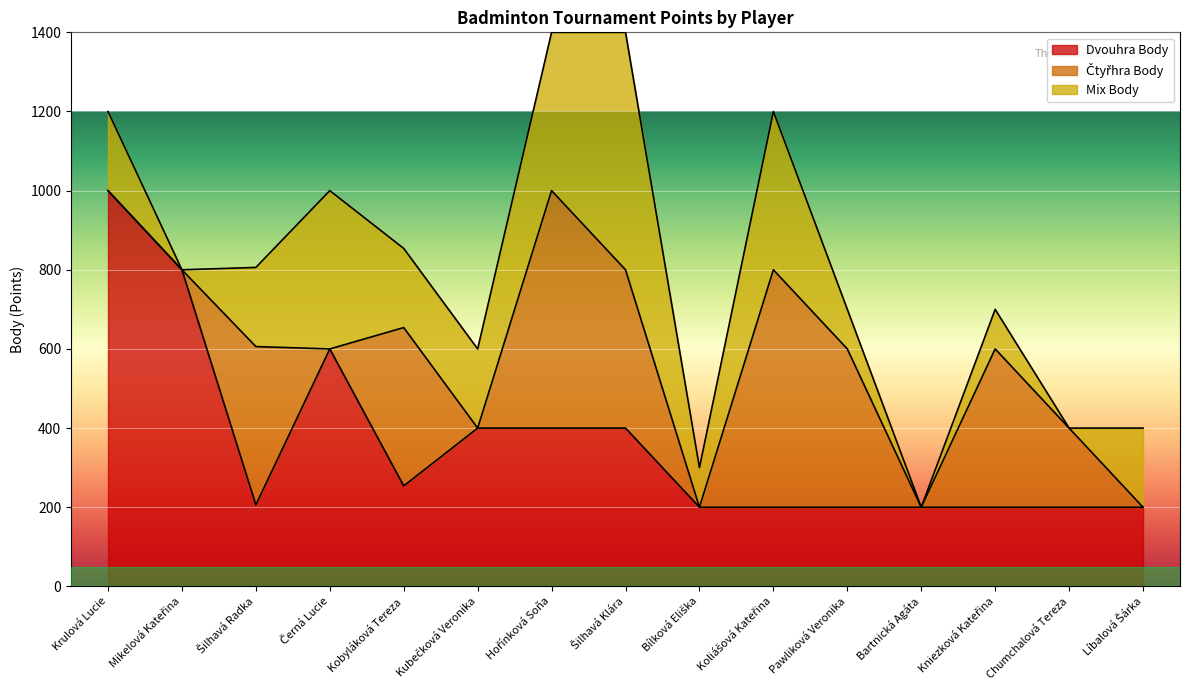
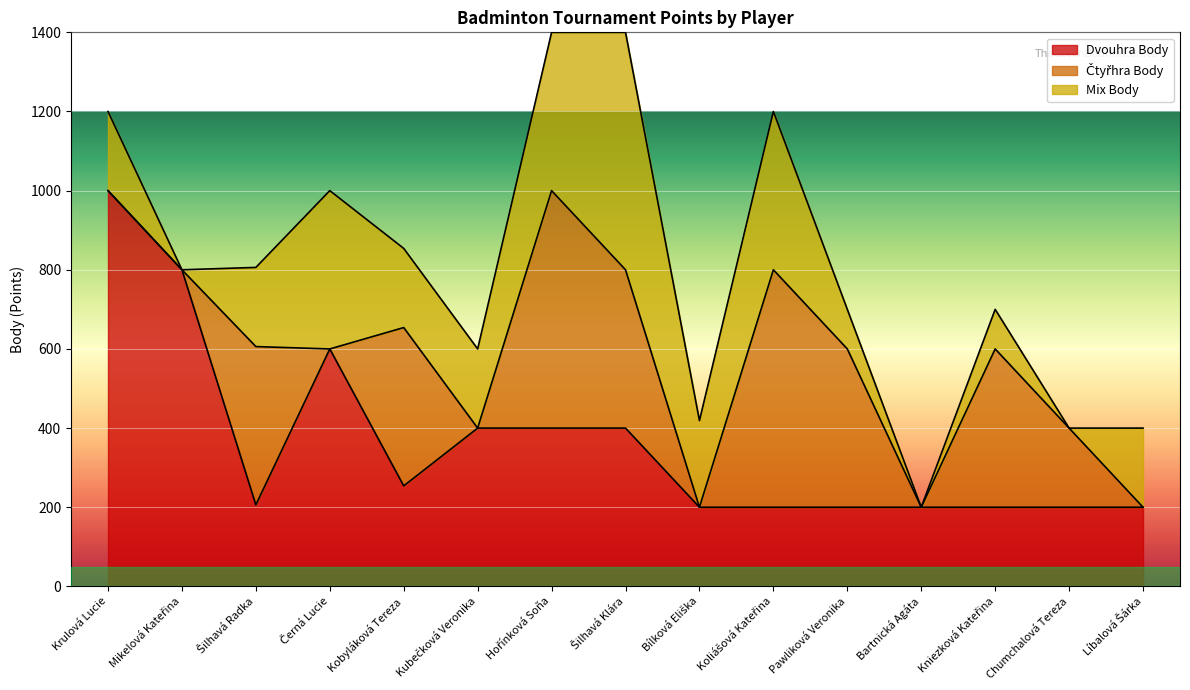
Mix Body, Bílková Eliška: 100 -> 220
